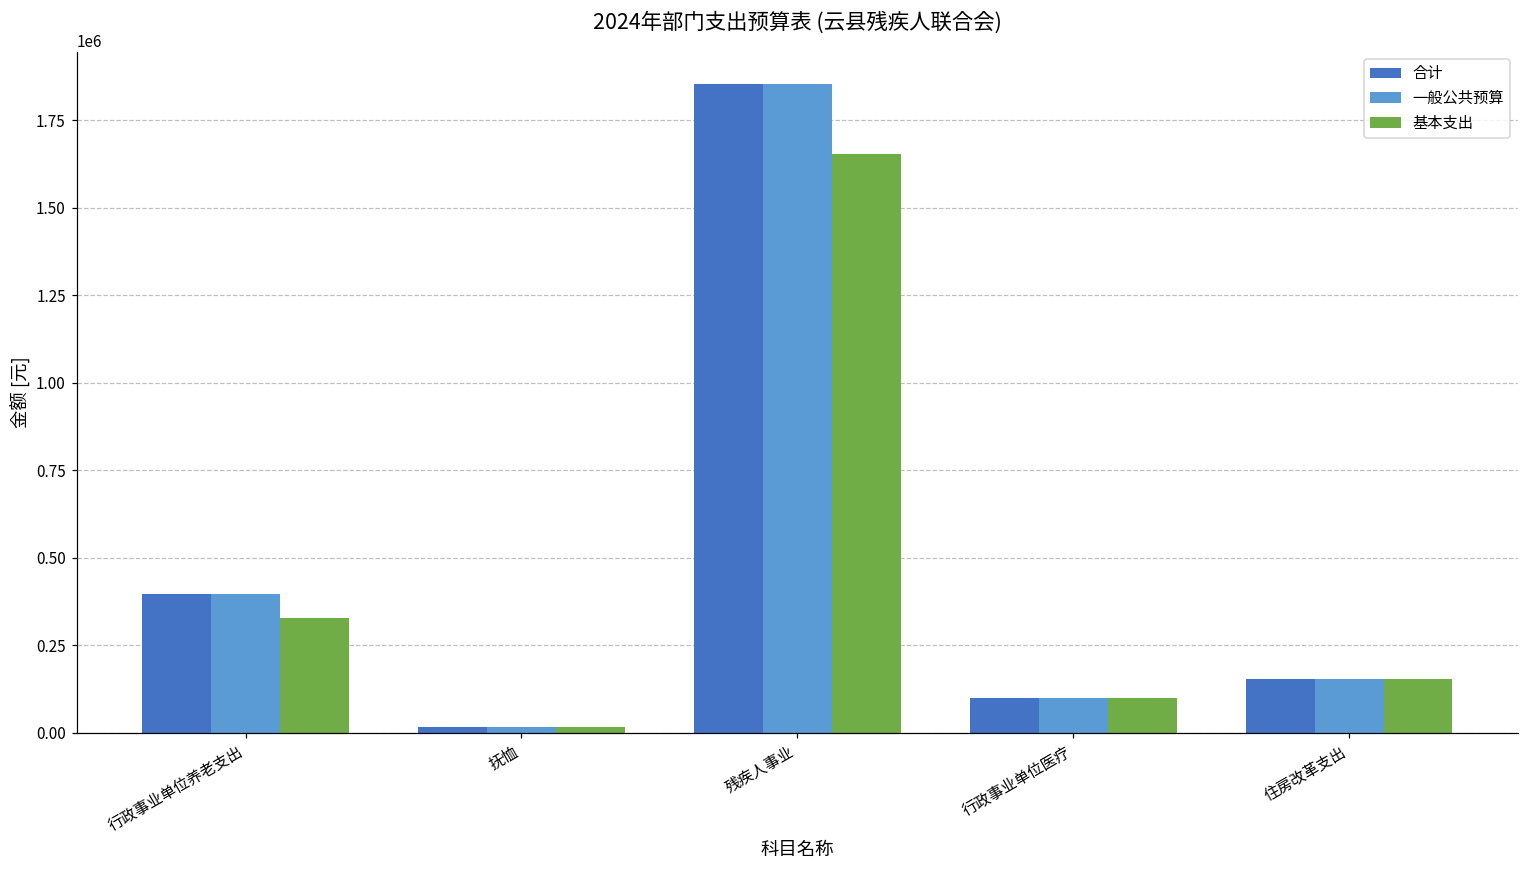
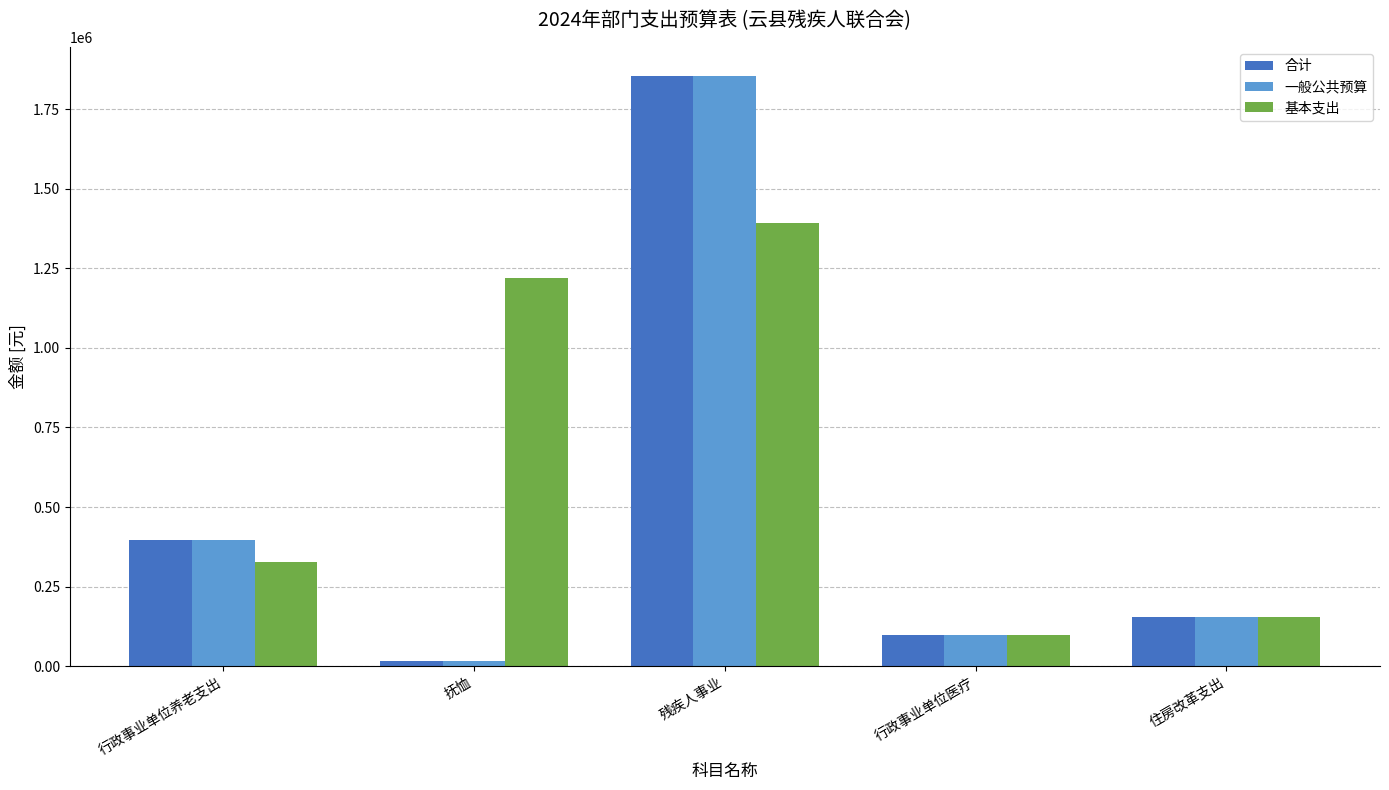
基本支出, 抚恤: 20000 -> 1220000
基本支出, 残疾人事业: 1650000 -> 1390000
